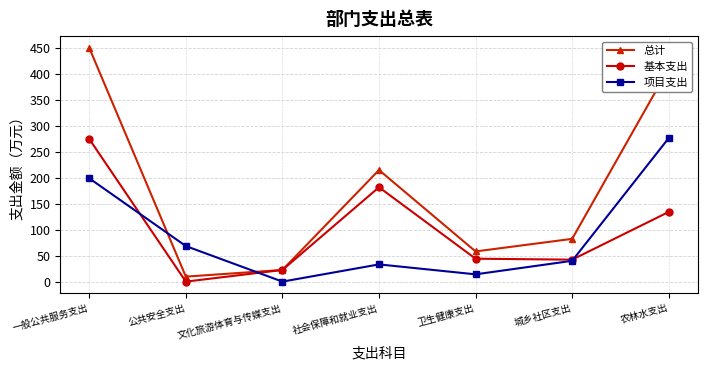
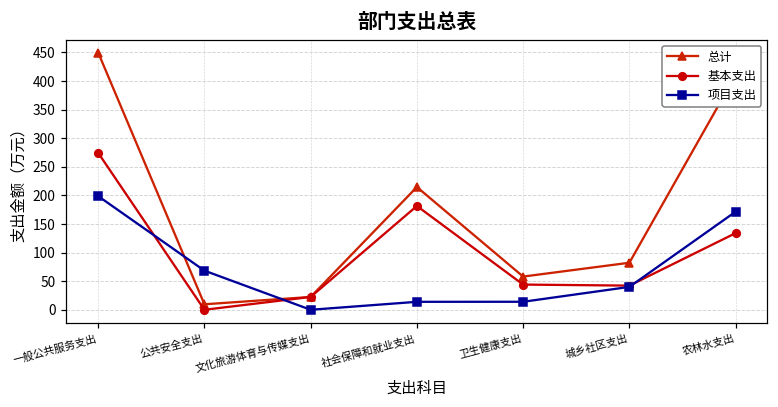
项目支出, 社会保障和就业支出: 30 -> 10
项目支出, 农林水支出: 280 -> 170
